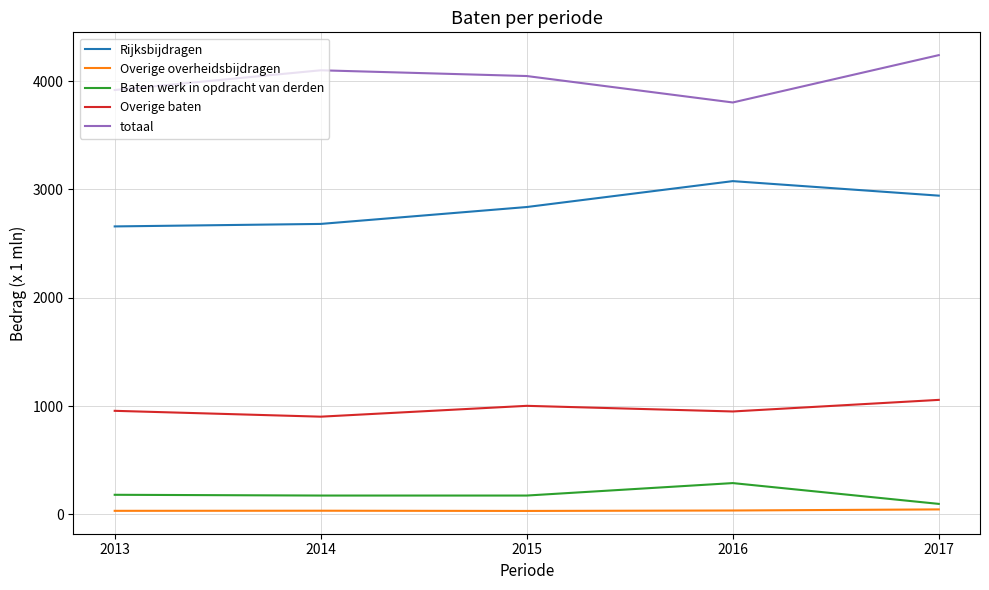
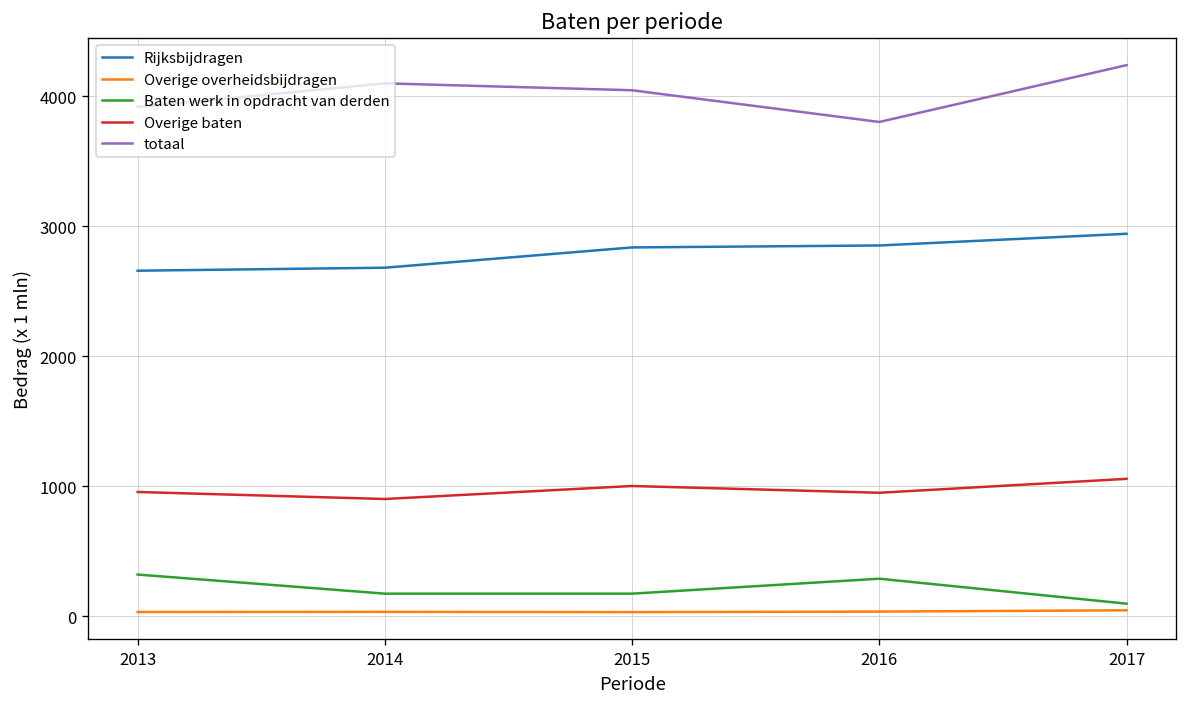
Baten werk in opdracht van derden, 2013: 180 -> 320
Rijksbijdragen, 2016: 3080 -> 2850
